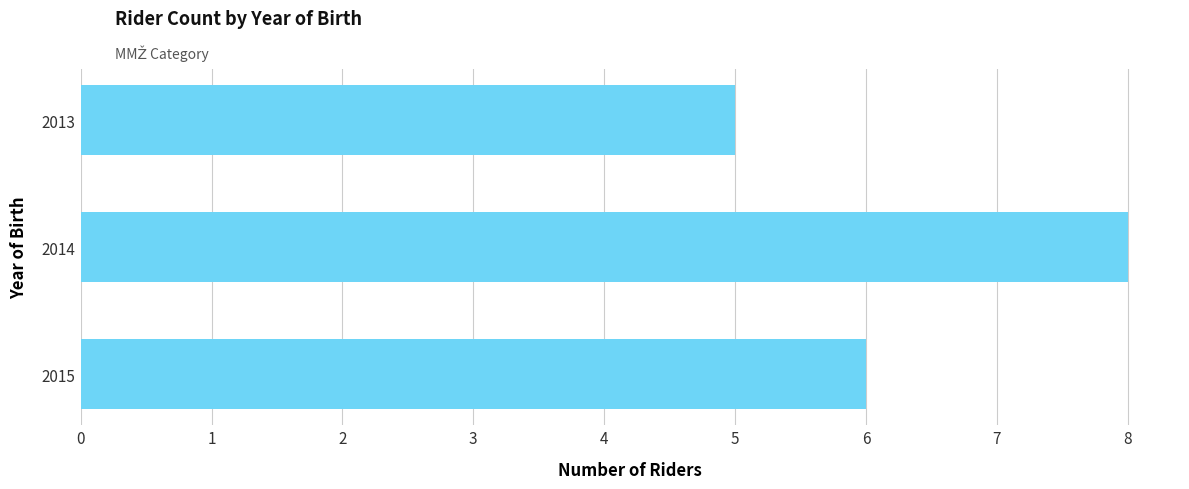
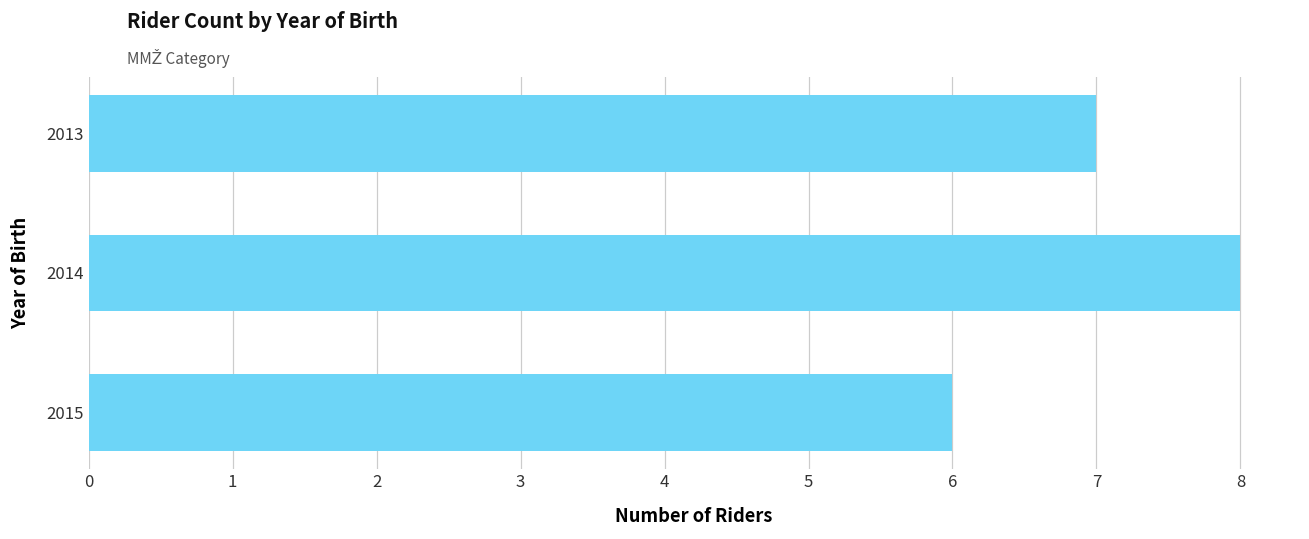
2013: 5 -> 7
